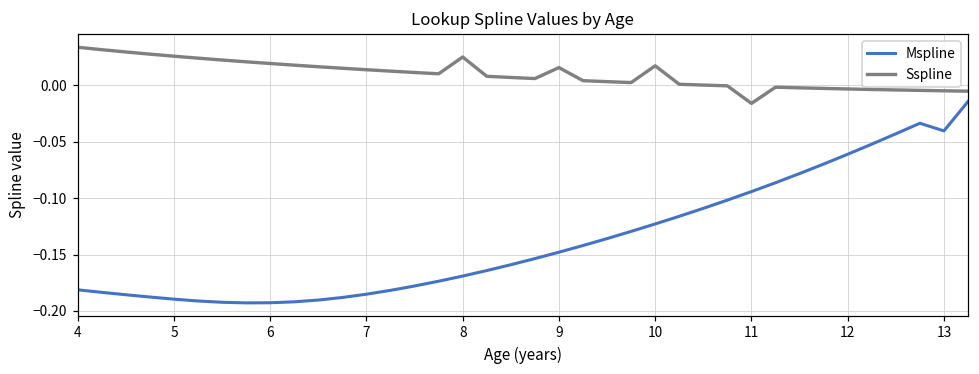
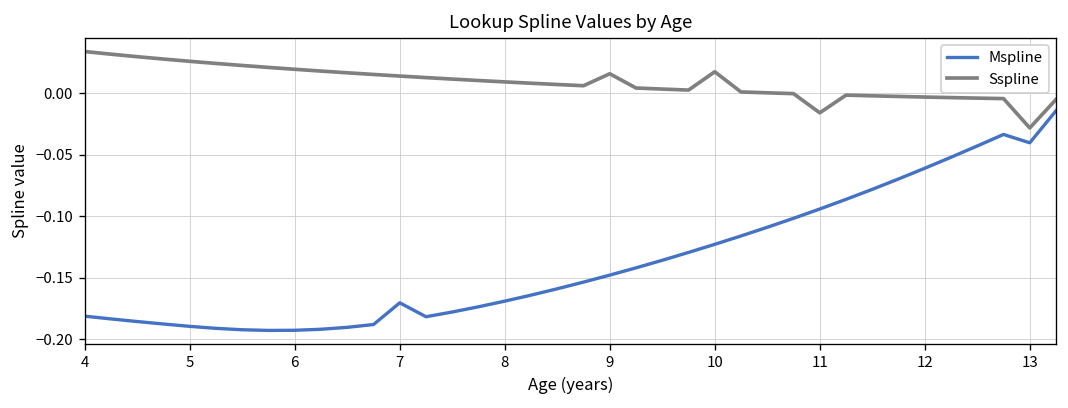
Mspline, 7: -0.185 -> -0.170
Sspline, 8: 0.025 -> 0.009
Sspline, 13: -0.005 -> -0.028
